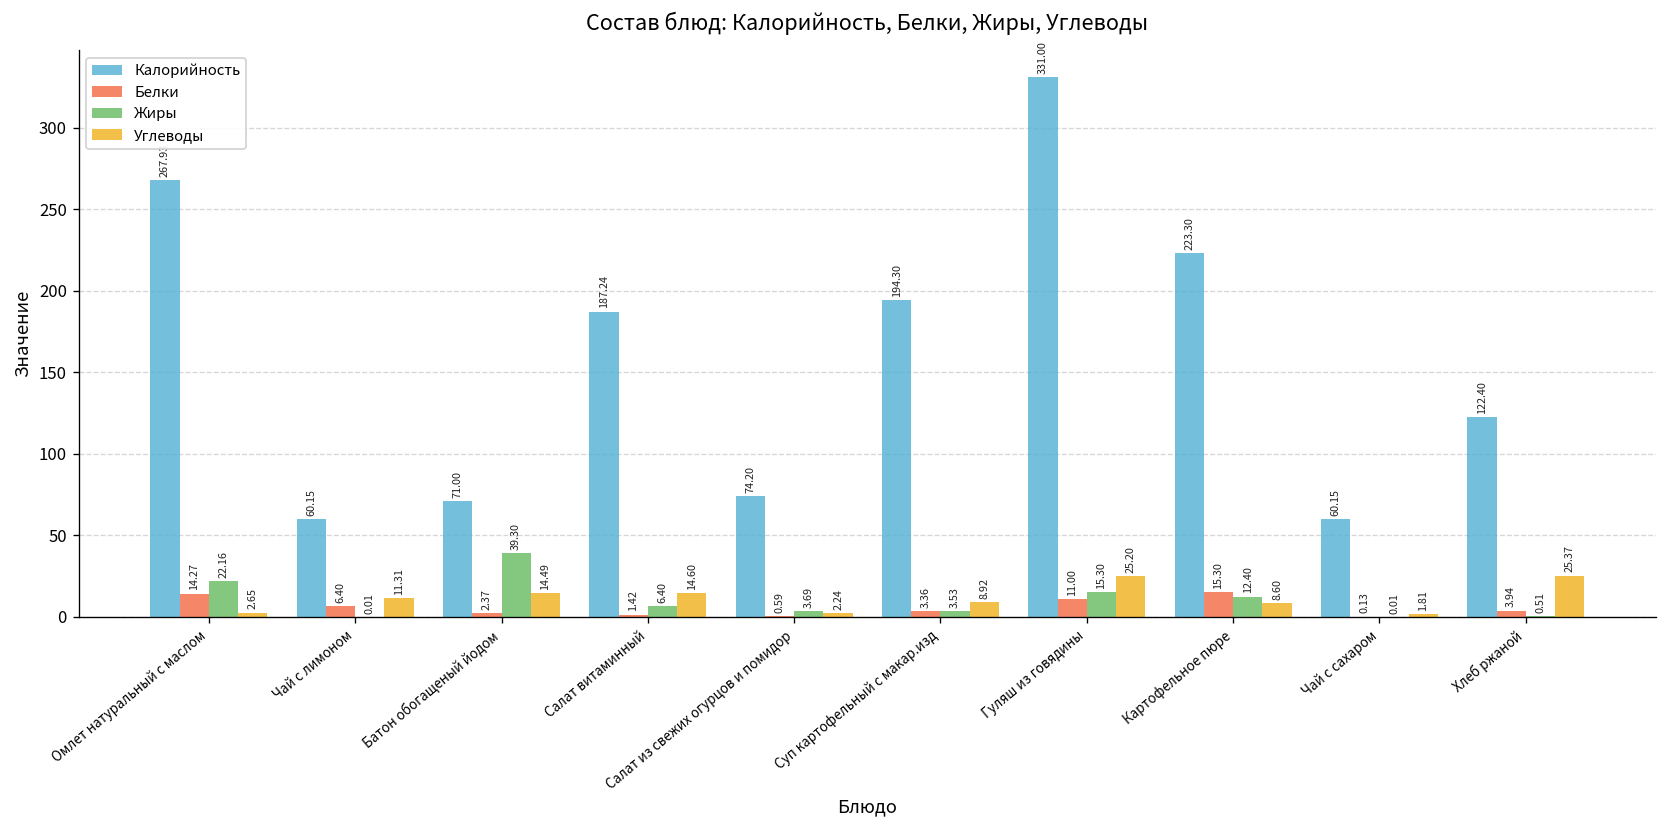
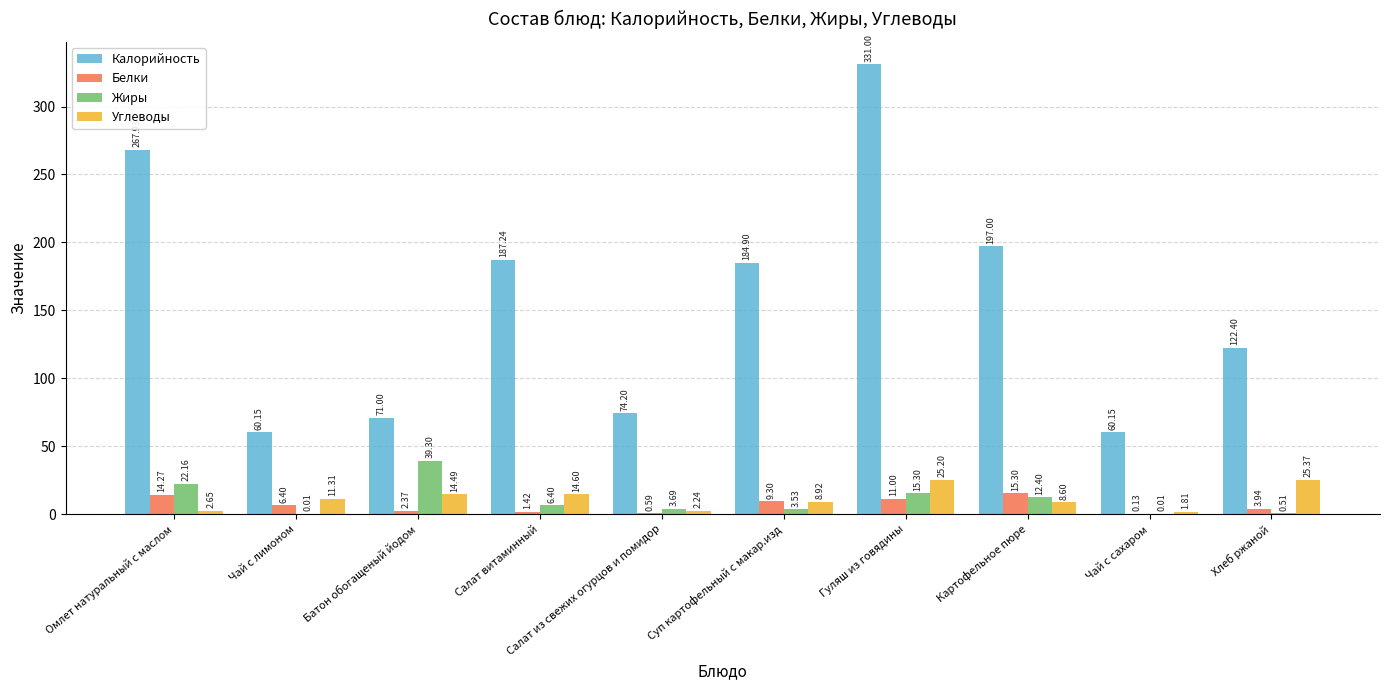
Калорийность, Суп картофельный с макар.изд: 194.30 -> 184.90
Белки, Суп картофельный с макар.изд: 3.36 -> 9.30
Калорийность, Картофельное пюре: 223.30 -> 197.00
